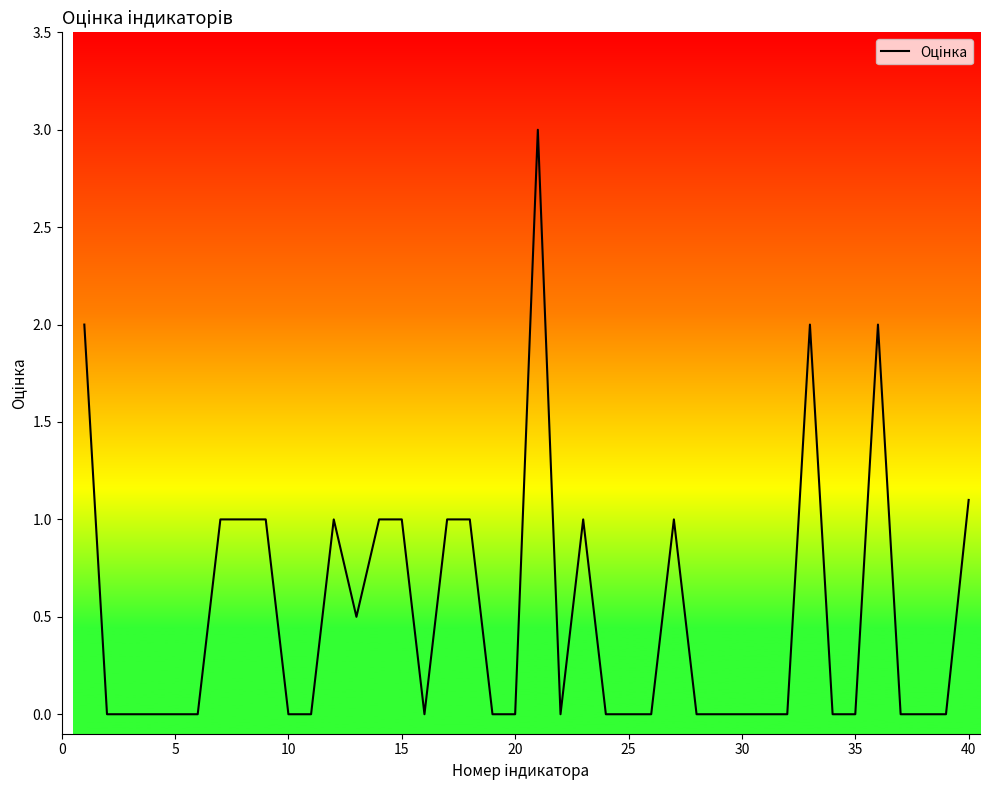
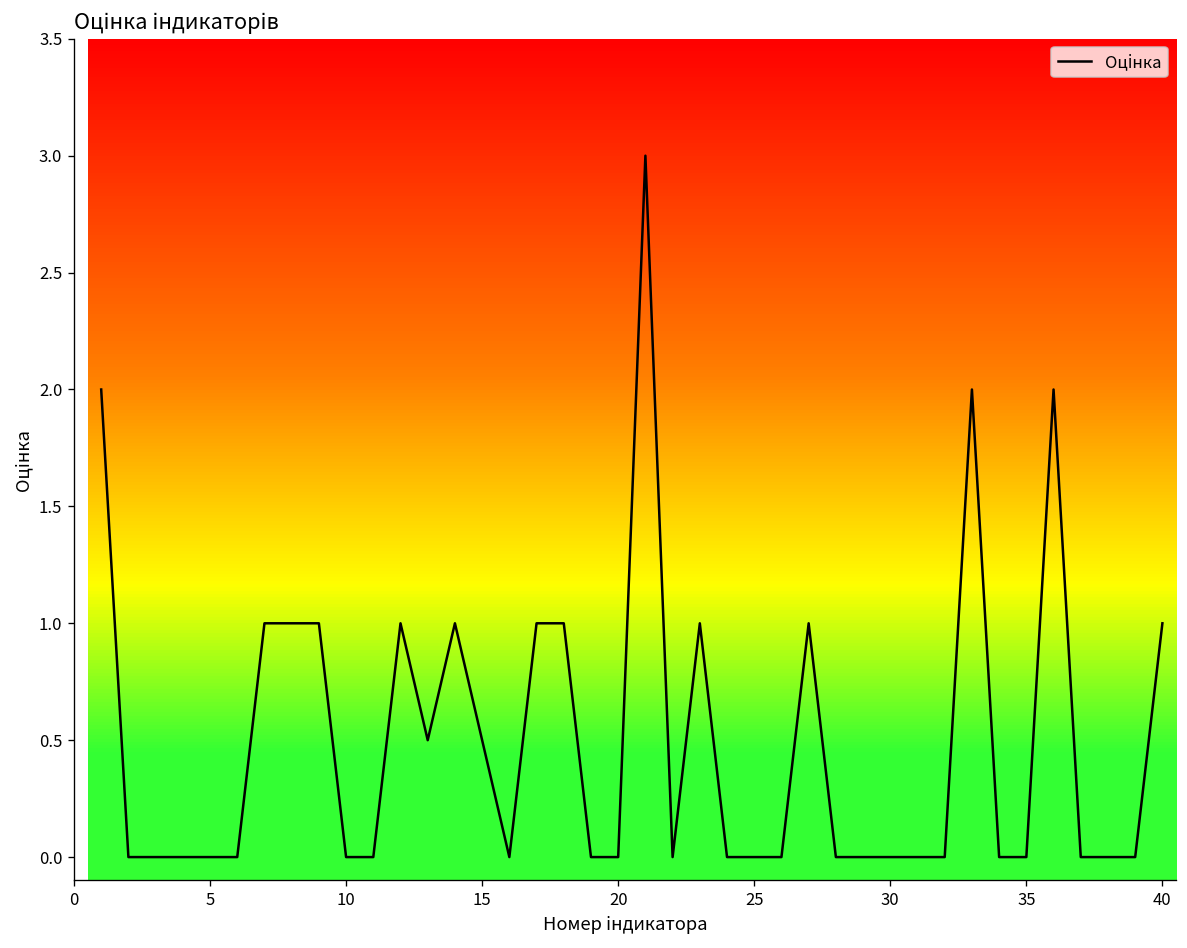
15: 1.0 -> 0.5
40: 1.1 -> 1.0
